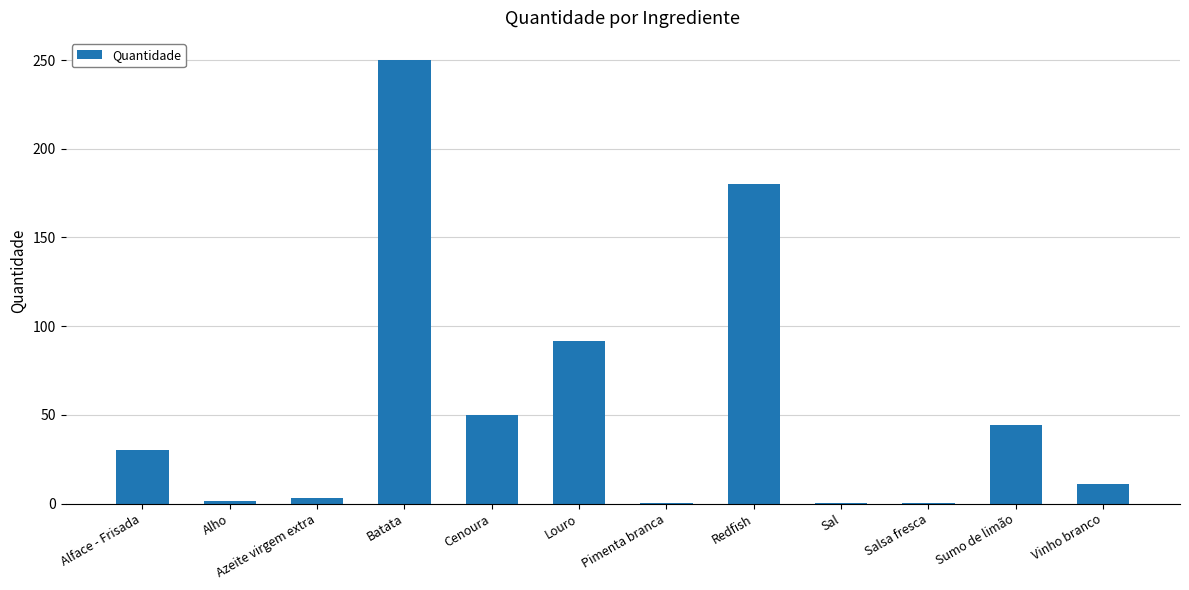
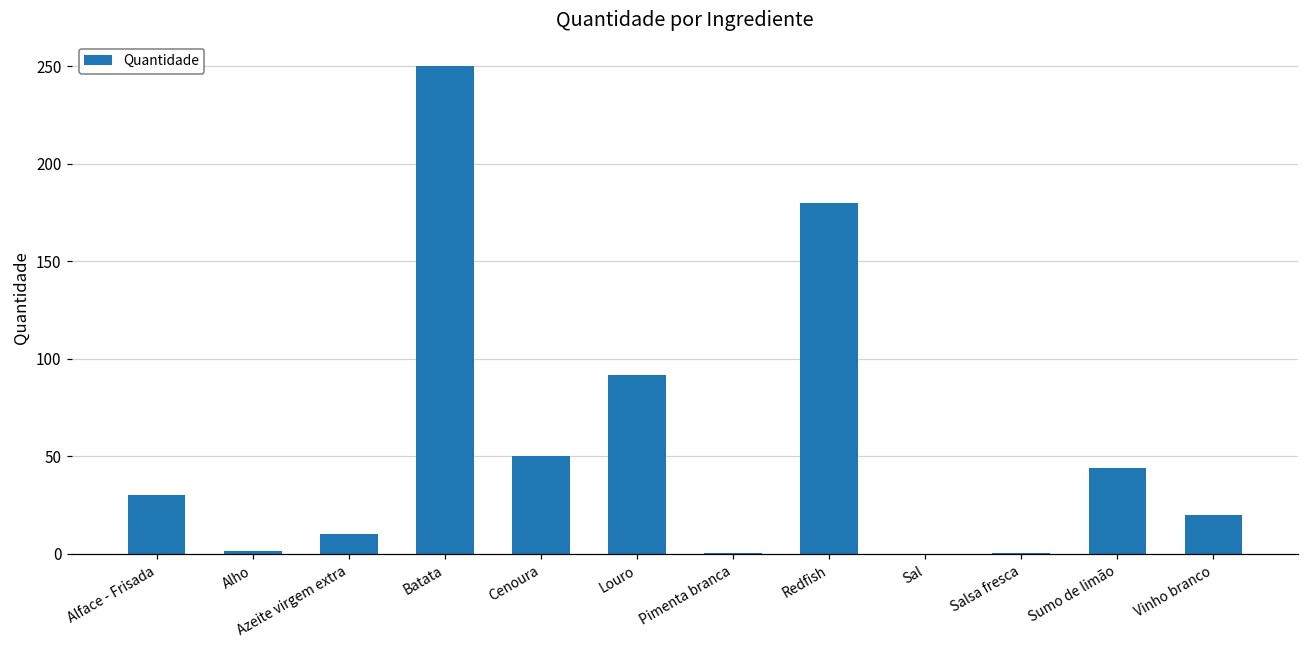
Azeite virgem extra: 3 -> 10
Vinho branco: 11 -> 20
